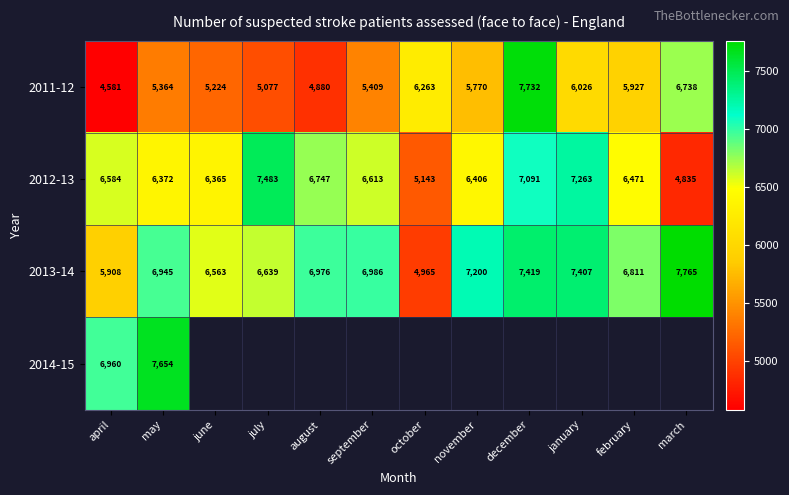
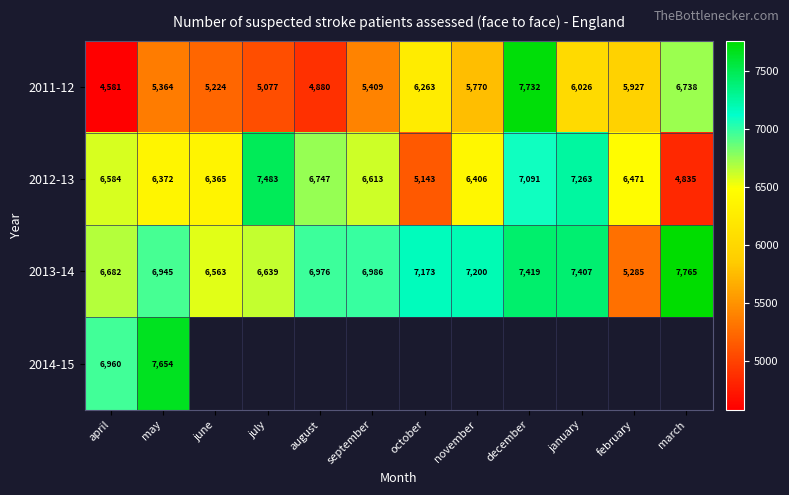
2013-14, april: 5,908 -> 6,682
2013-14, october: 4,965 -> 7,173
2013-14, february: 6,811 -> 5,285
